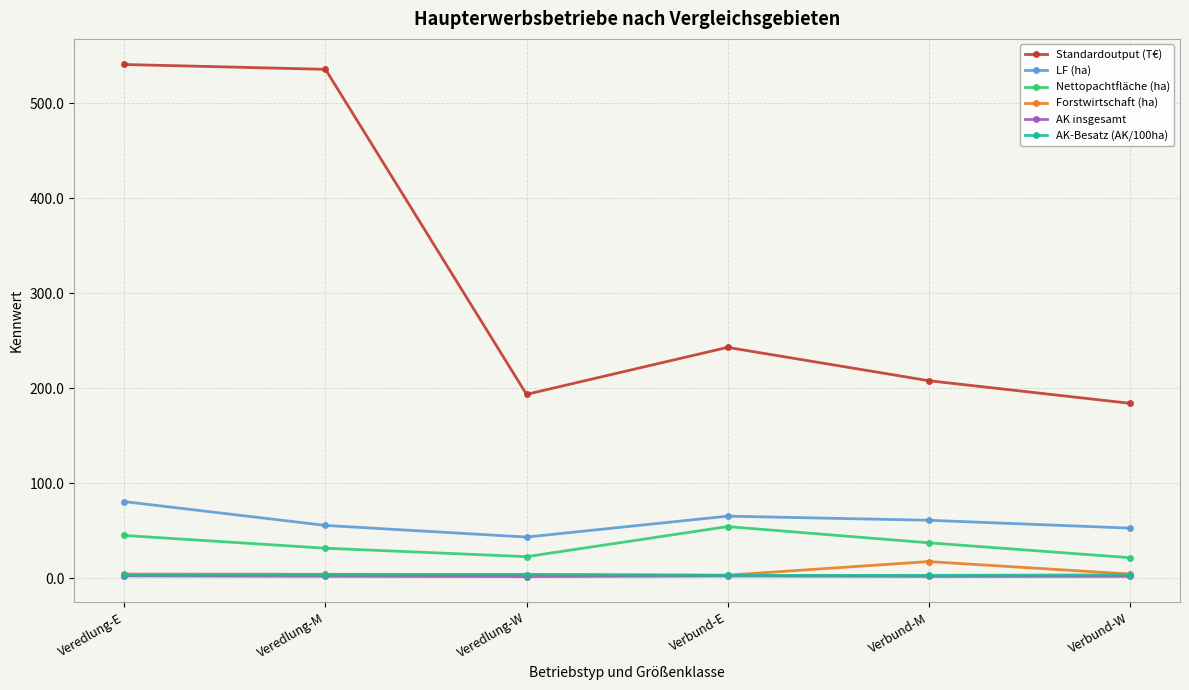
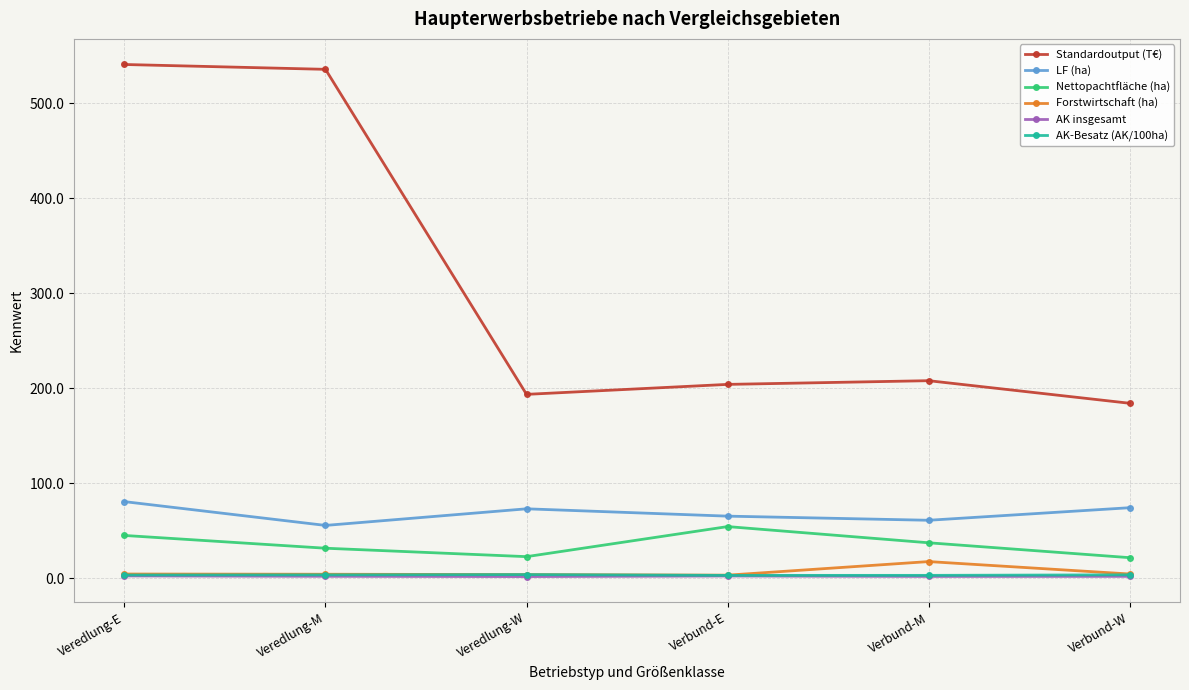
LF (ha), Veredlung-W: 40 -> 70
Standardoutput (T€), Verbund-E: 240 -> 200
LF (ha), Verbund-W: 50 -> 70
